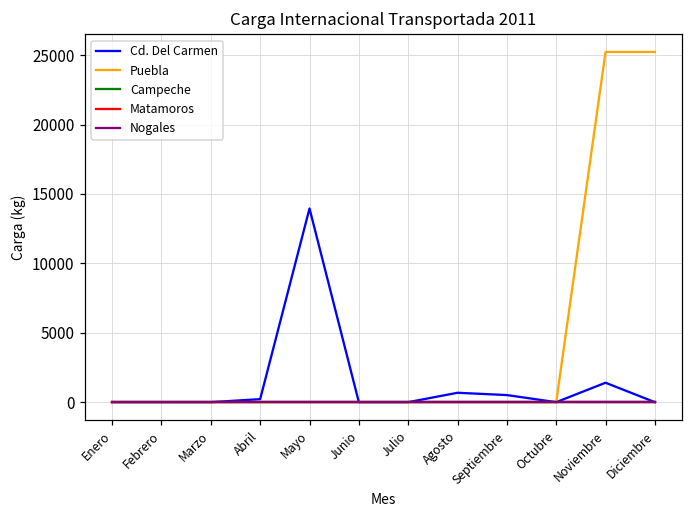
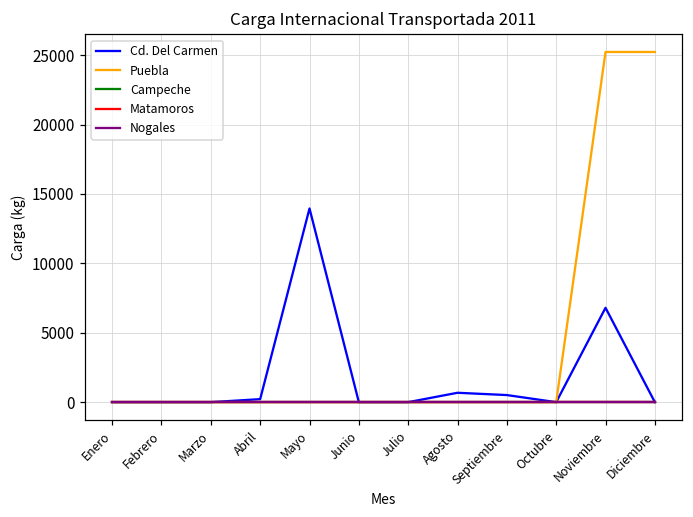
Cd. Del Carmen, Noviembre: 1400 -> 6800
